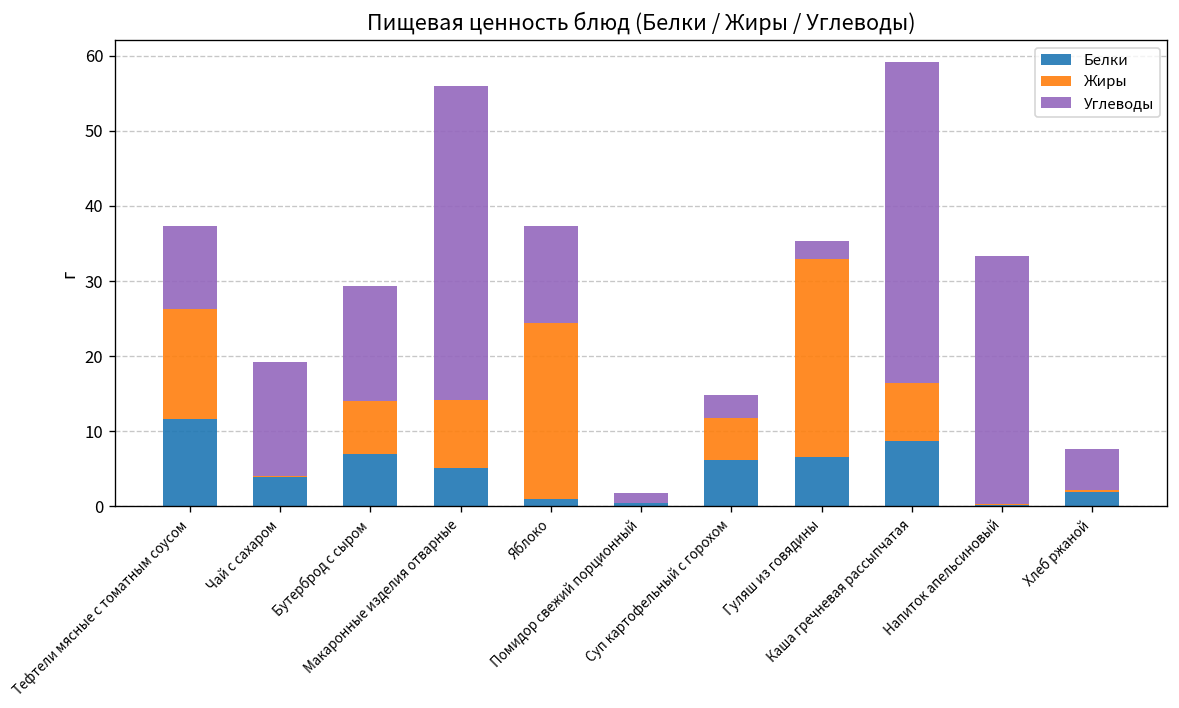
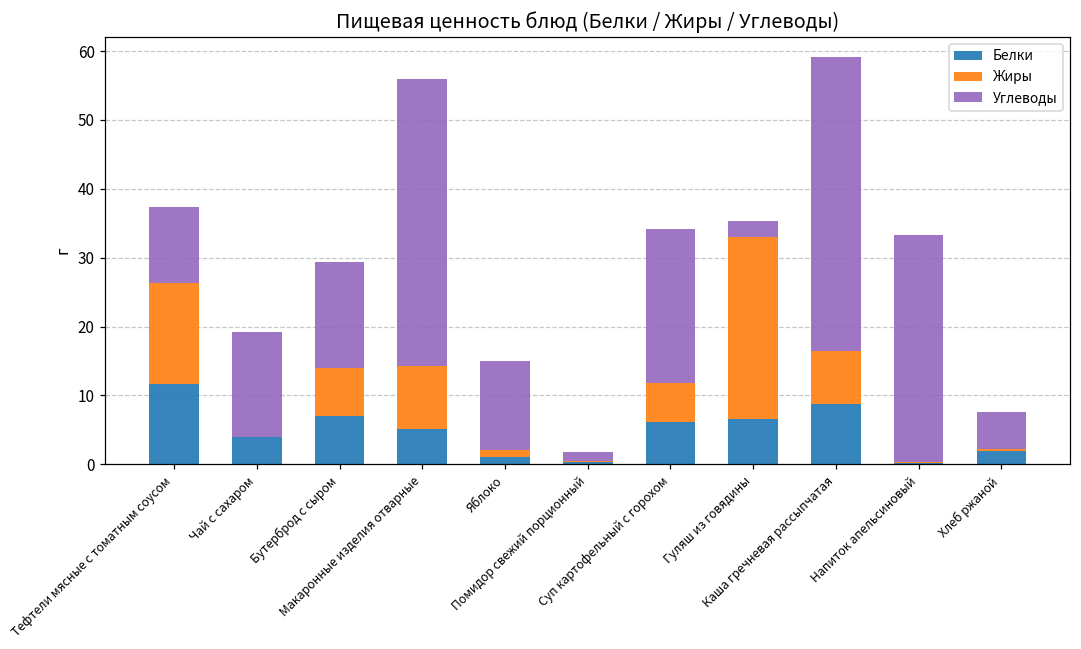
Жиры, Яблоко: 23 -> 1
Углеводы, Суп картофельный с горохом: 3 -> 22
